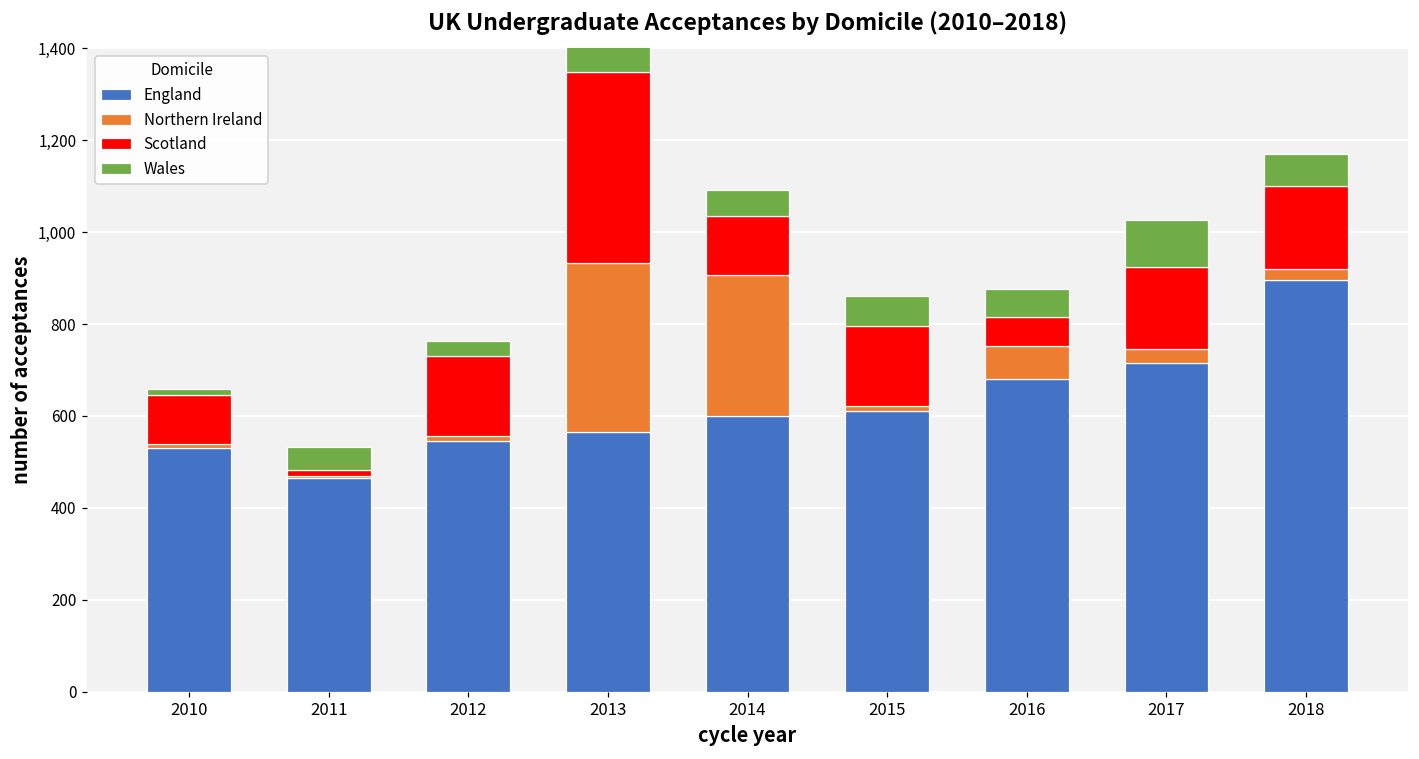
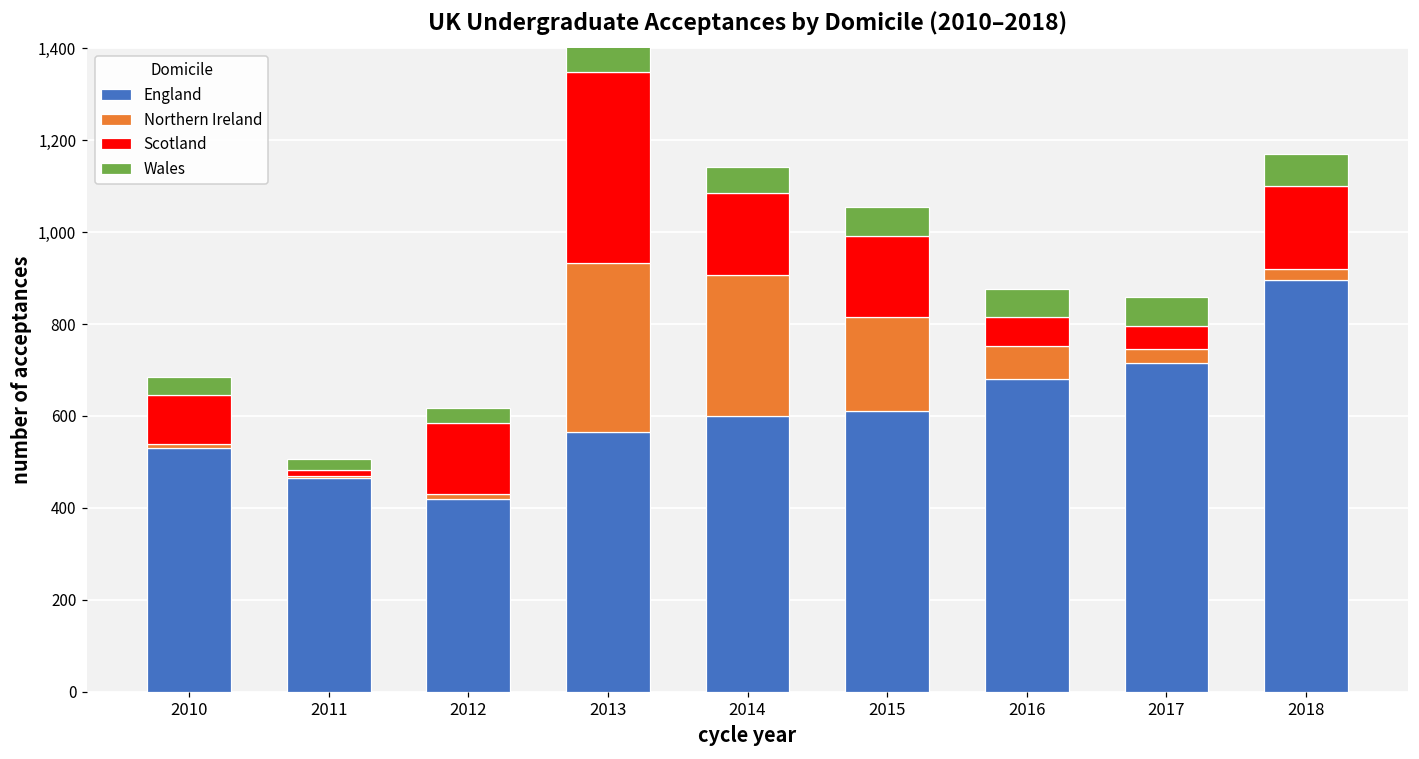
Wales, 2010: 10 -> 40
Wales, 2011: 50 -> 20
England, 2012: 550 -> 420
Scotland, 2012: 180 -> 150
Scotland, 2014: 130 -> 180
Northern Ireland, 2015: 10 -> 210
Scotland, 2017: 180 -> 50
Wales, 2017: 100 -> 70
